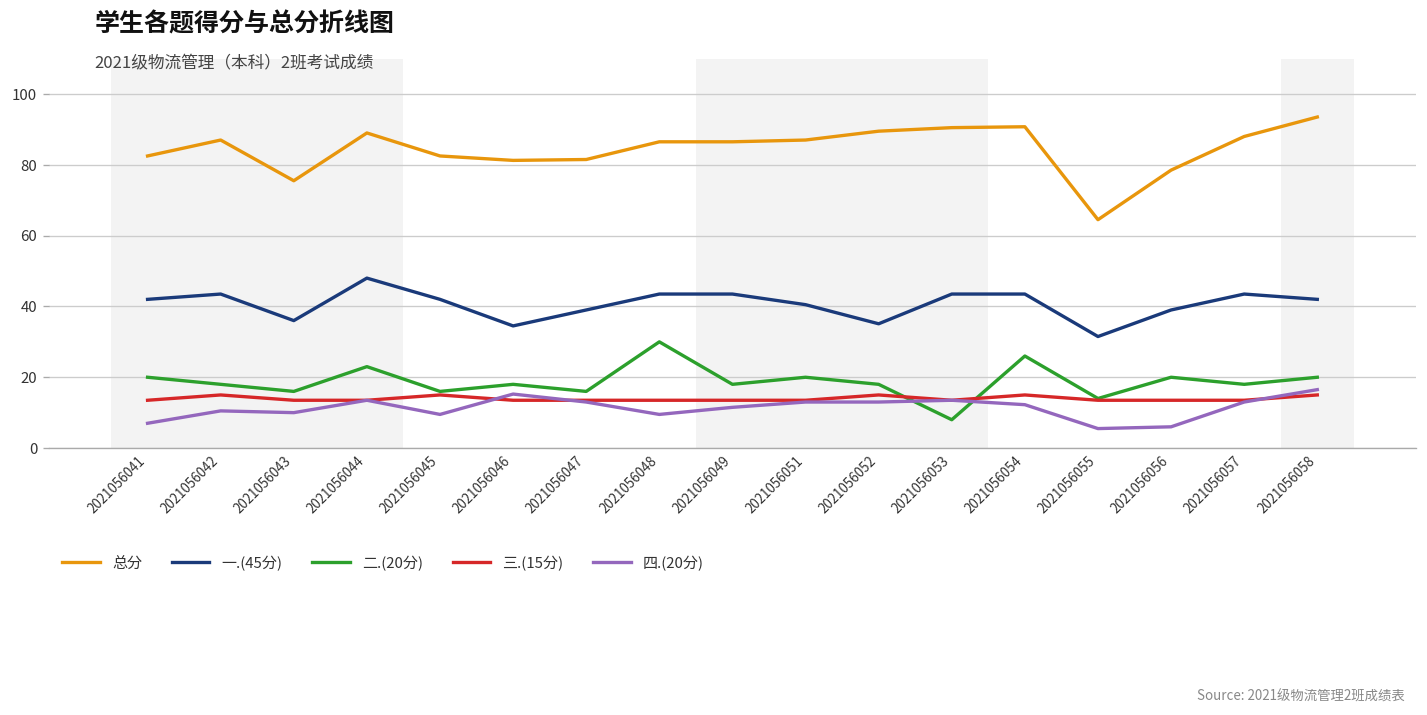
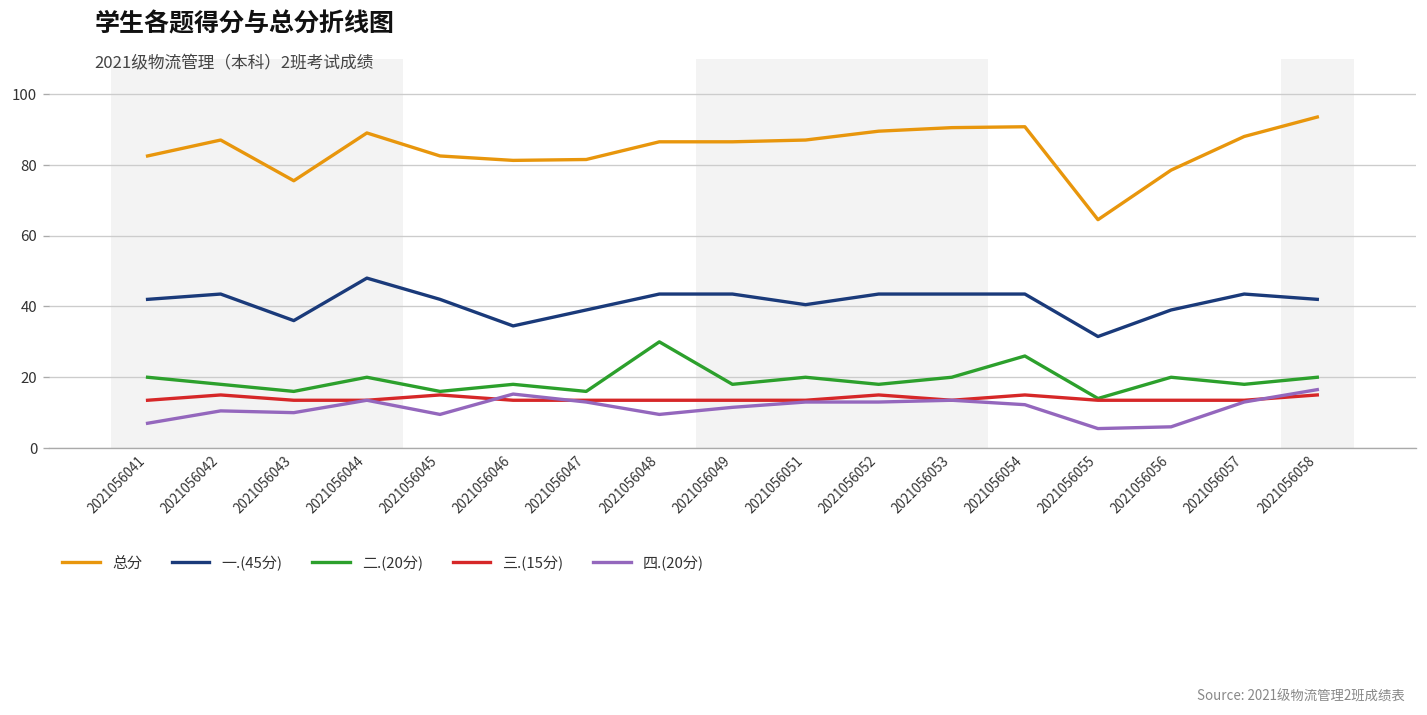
二.(20分), 2021056044: 23 -> 20
一.(45分), 2021056052: 35 -> 44
二.(20分), 2021056053: 8 -> 20
